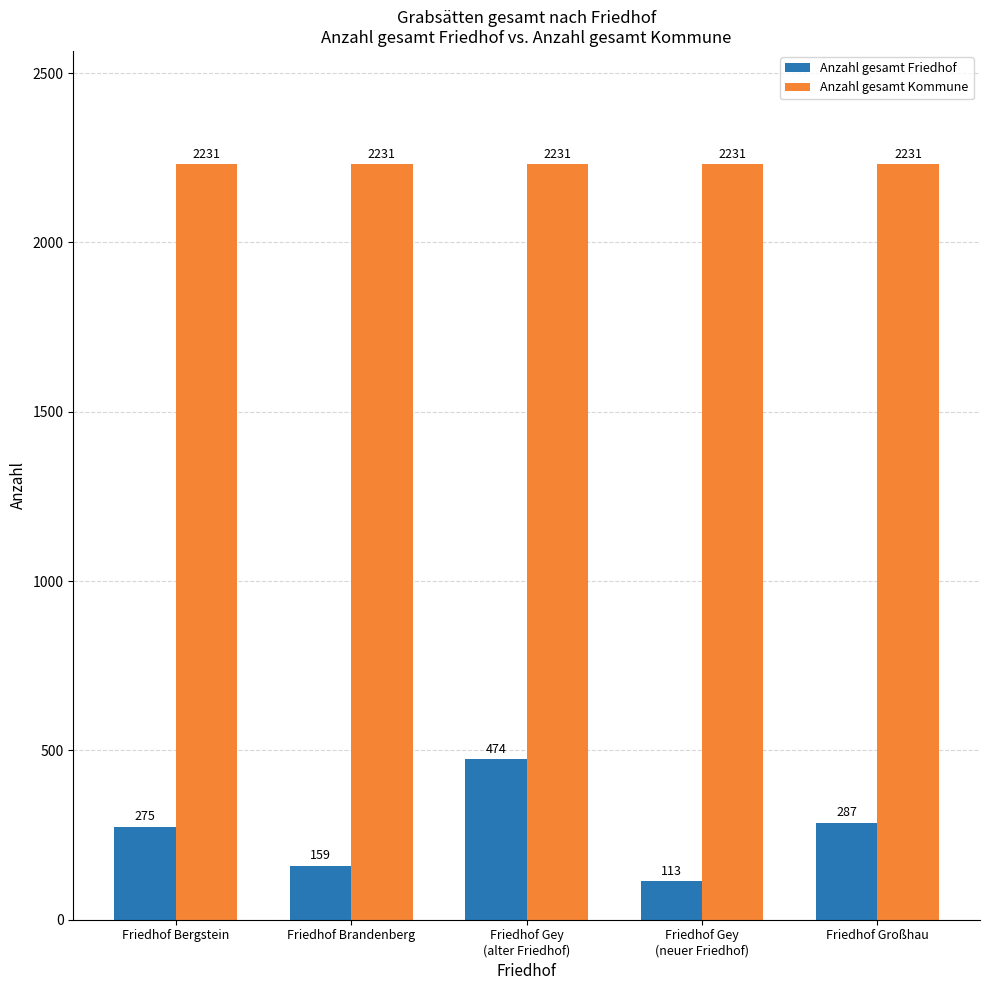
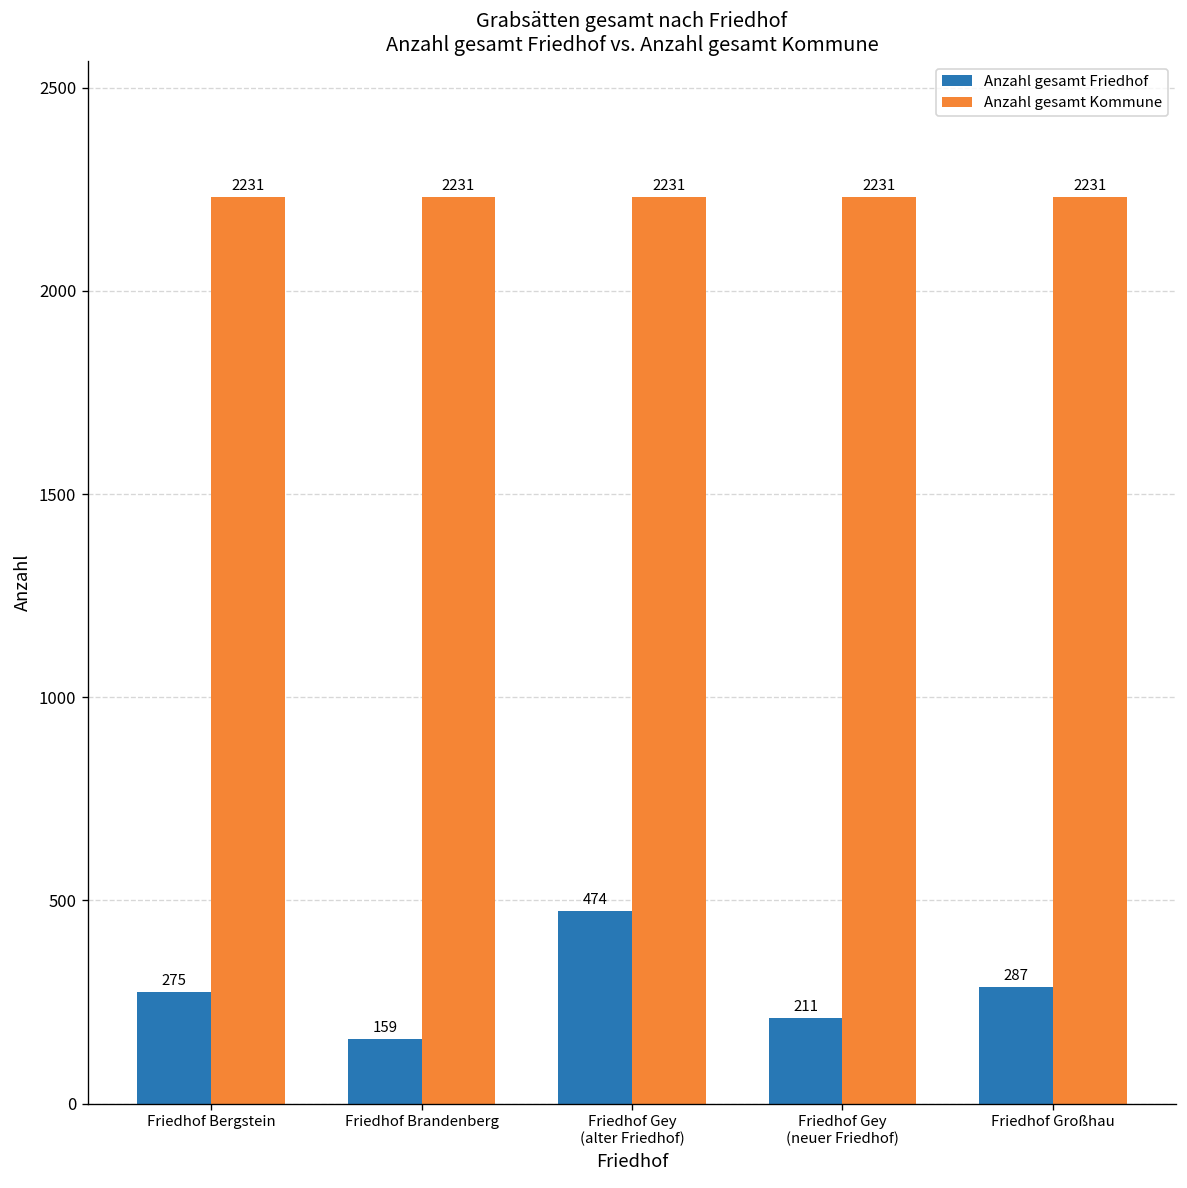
Anzahl gesamt Friedhof, Friedhof Gey (neuer Friedhof): 113 -> 211
